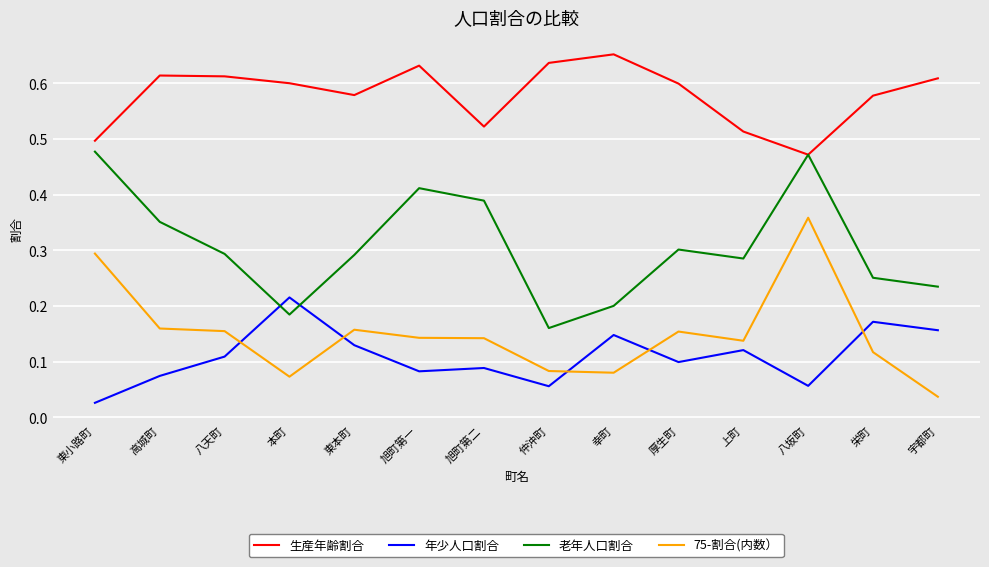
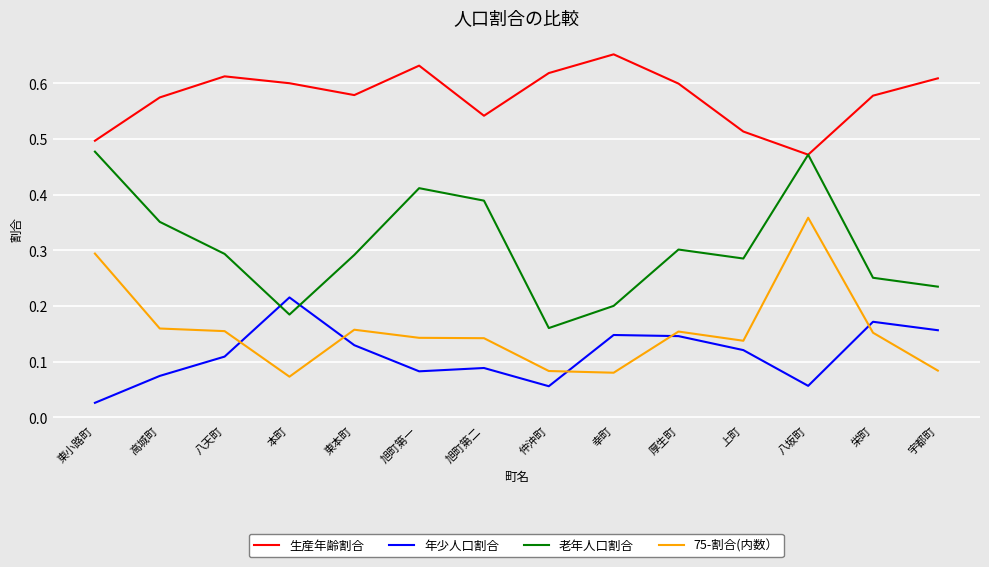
生産年齢割合, 高城町: 0.61 -> 0.57
生産年齢割合, 旭町第二: 0.52 -> 0.54
生産年齢割合, 仲沖町: 0.64 -> 0.62
年少人口割合, 厚生町: 0.10 -> 0.15
75-割合(内数）, 栄町: 0.12 -> 0.15
75-割合(内数）, 宇都町: 0.04 -> 0.08
